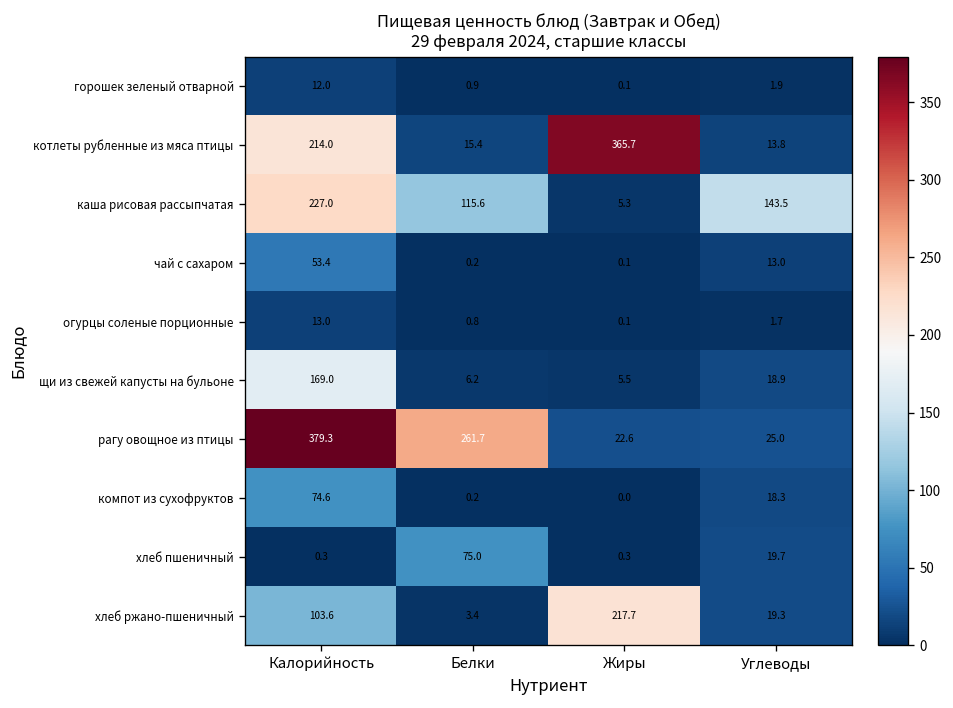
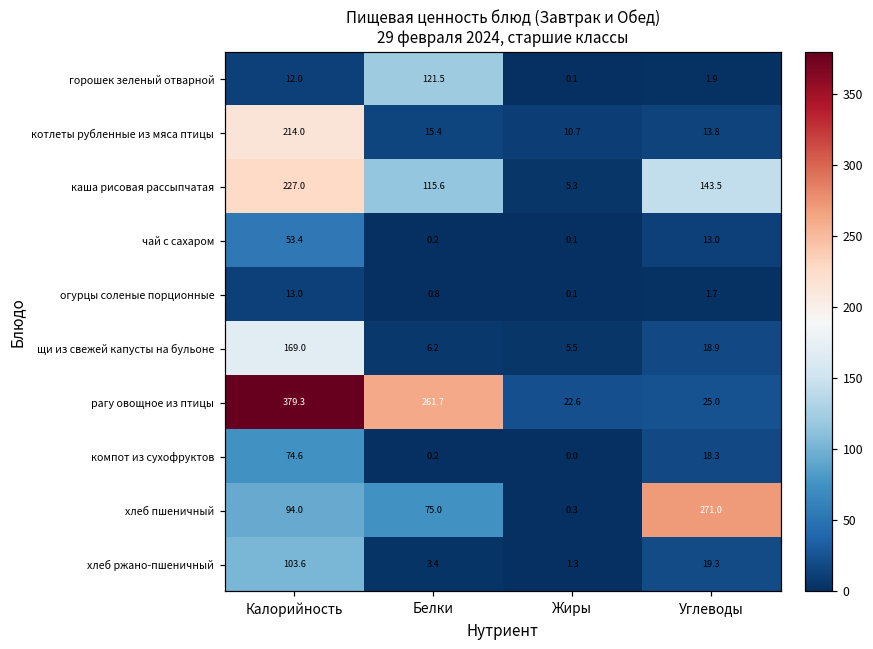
горошек зеленый отварной, Белки: 0.9 -> 121.5
котлеты рубленные из мяса птицы, Жиры: 365.7 -> 10.7
хлеб пшеничный, Калорийность: 0.3 -> 94.0
хлеб пшеничный, Углеводы: 19.7 -> 271.0
хлеб ржано-пшеничный, Жиры: 217.7 -> 1.3
